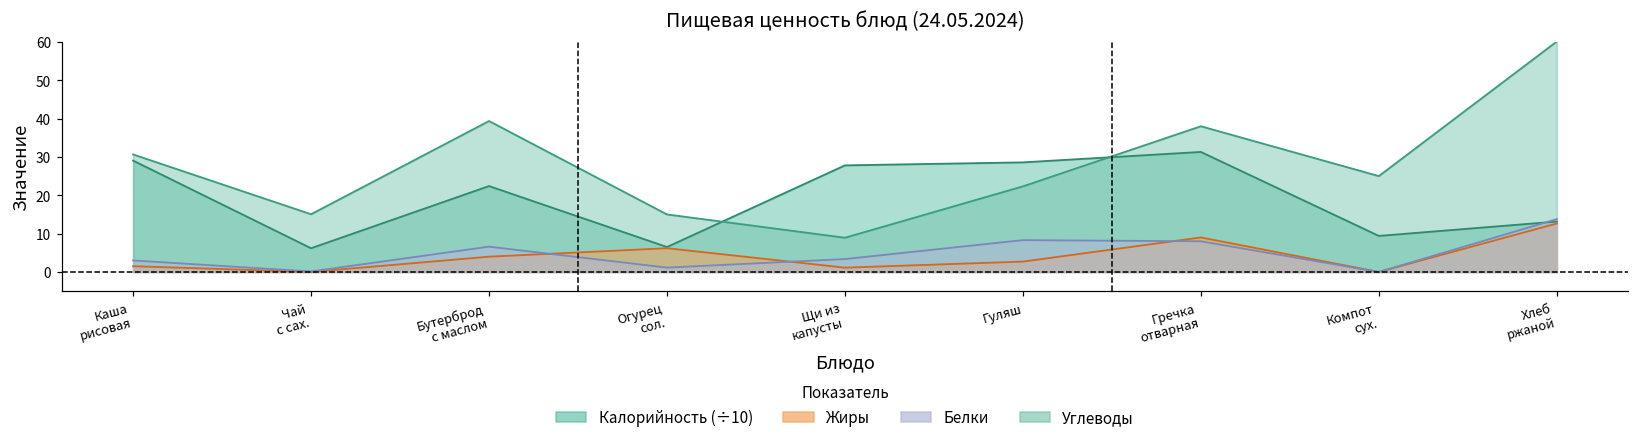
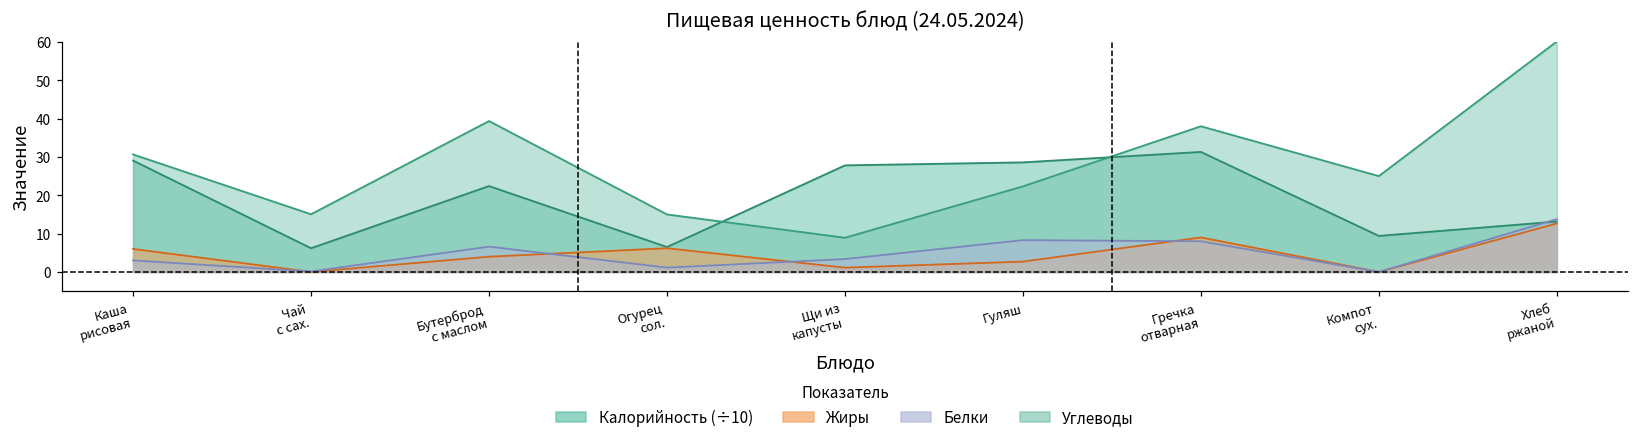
Жиры, Каша рисовая: 2 -> 6
